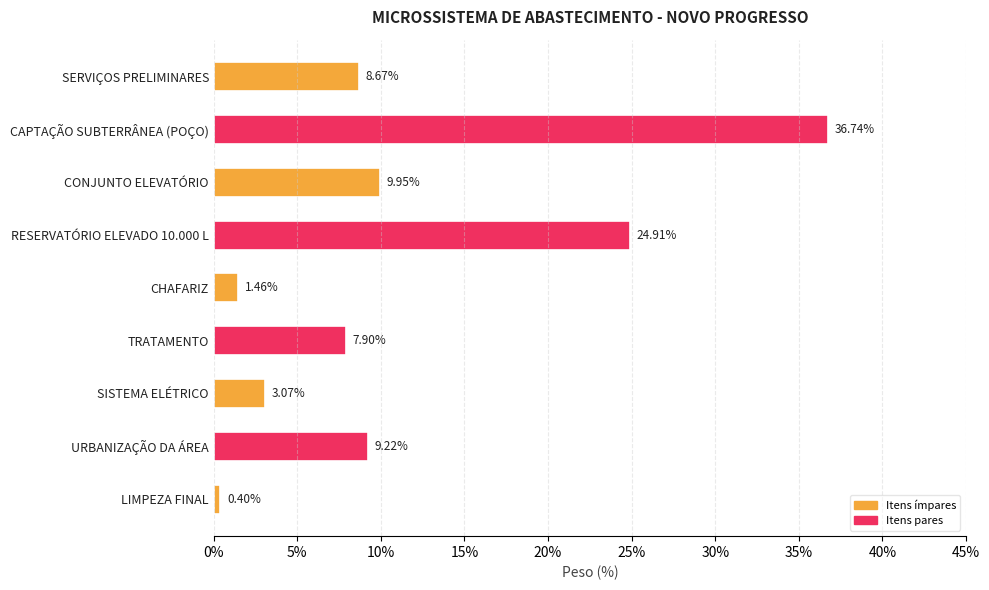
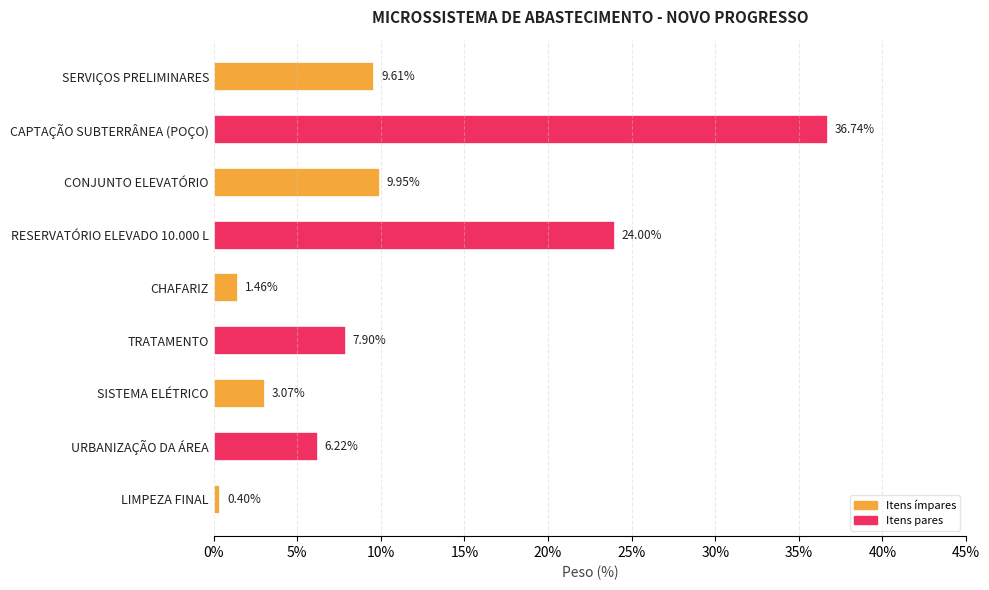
SERVIÇOS PRELIMINARES: 8.67% -> 9.61%
RESERVATÓRIO ELEVADO 10.000 L: 24.91% -> 24.00%
URBANIZAÇÃO DA ÁREA: 9.22% -> 6.22%
